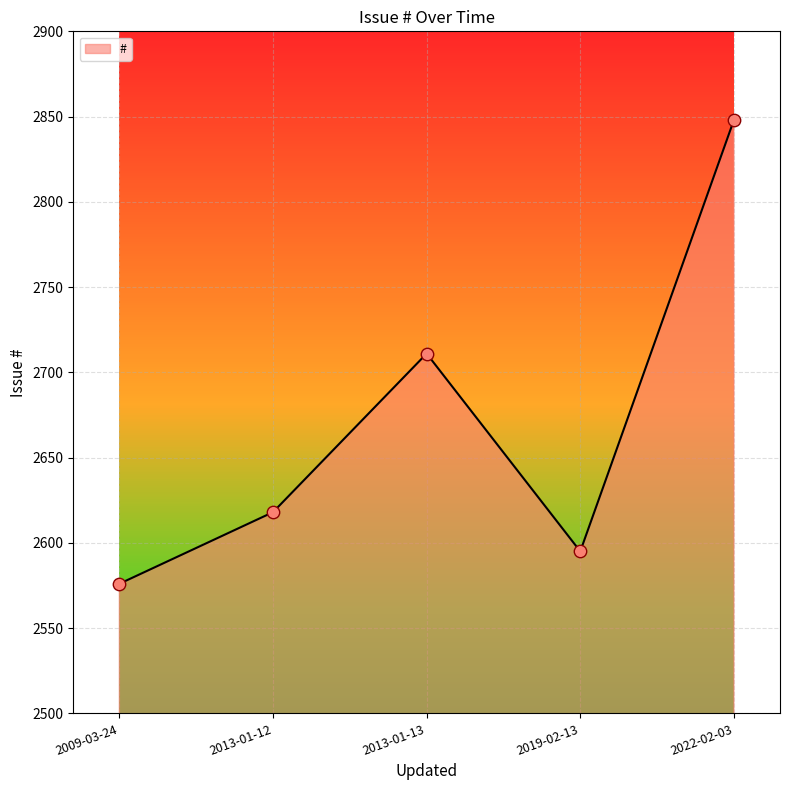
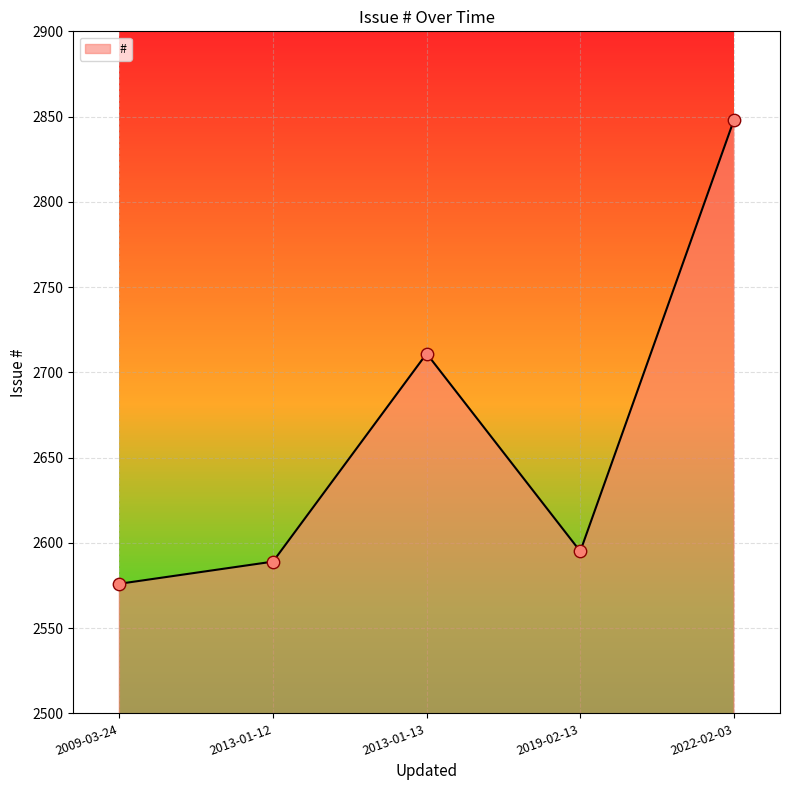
2013-01-12: 2618 -> 2589
